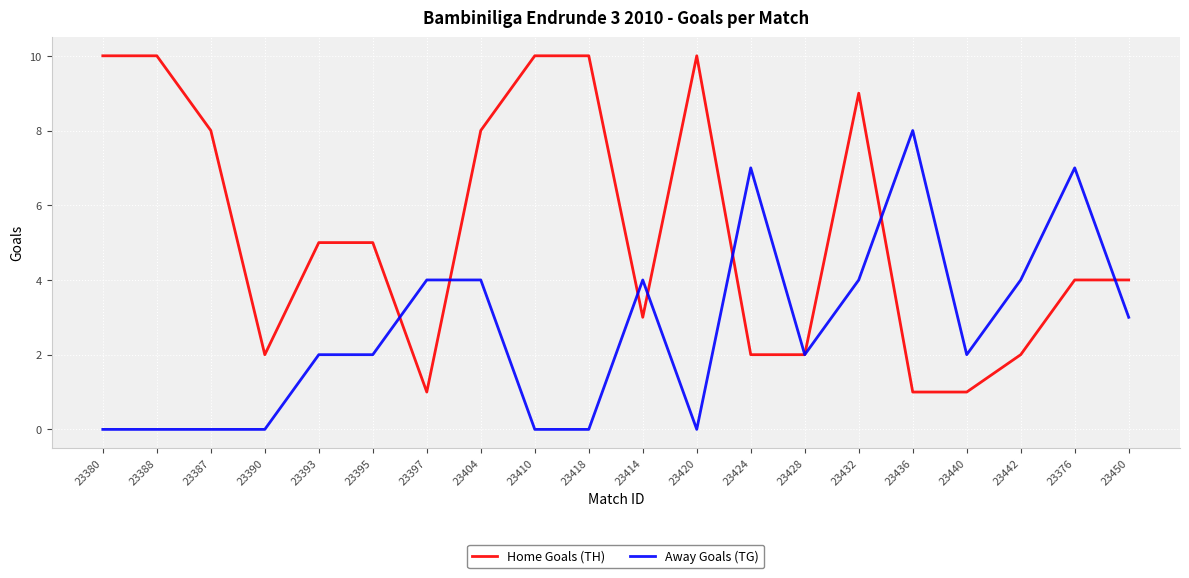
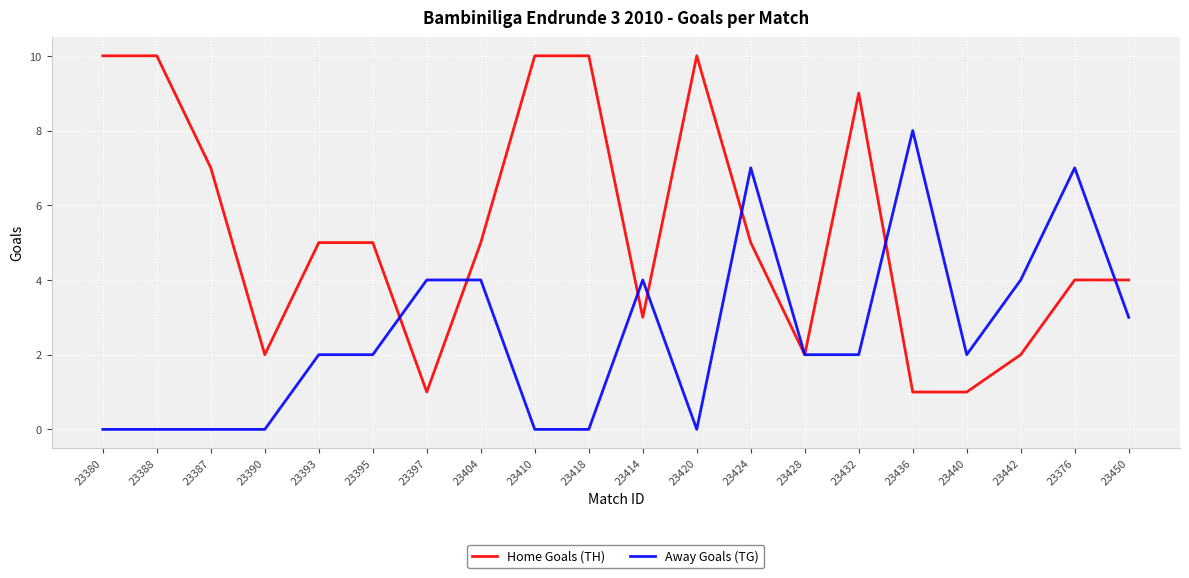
Home Goals (TH), 23387: 8 -> 7
Home Goals (TH), 23404: 8 -> 5
Home Goals (TH), 23424: 2 -> 5
Away Goals (TG), 23432: 4 -> 2
